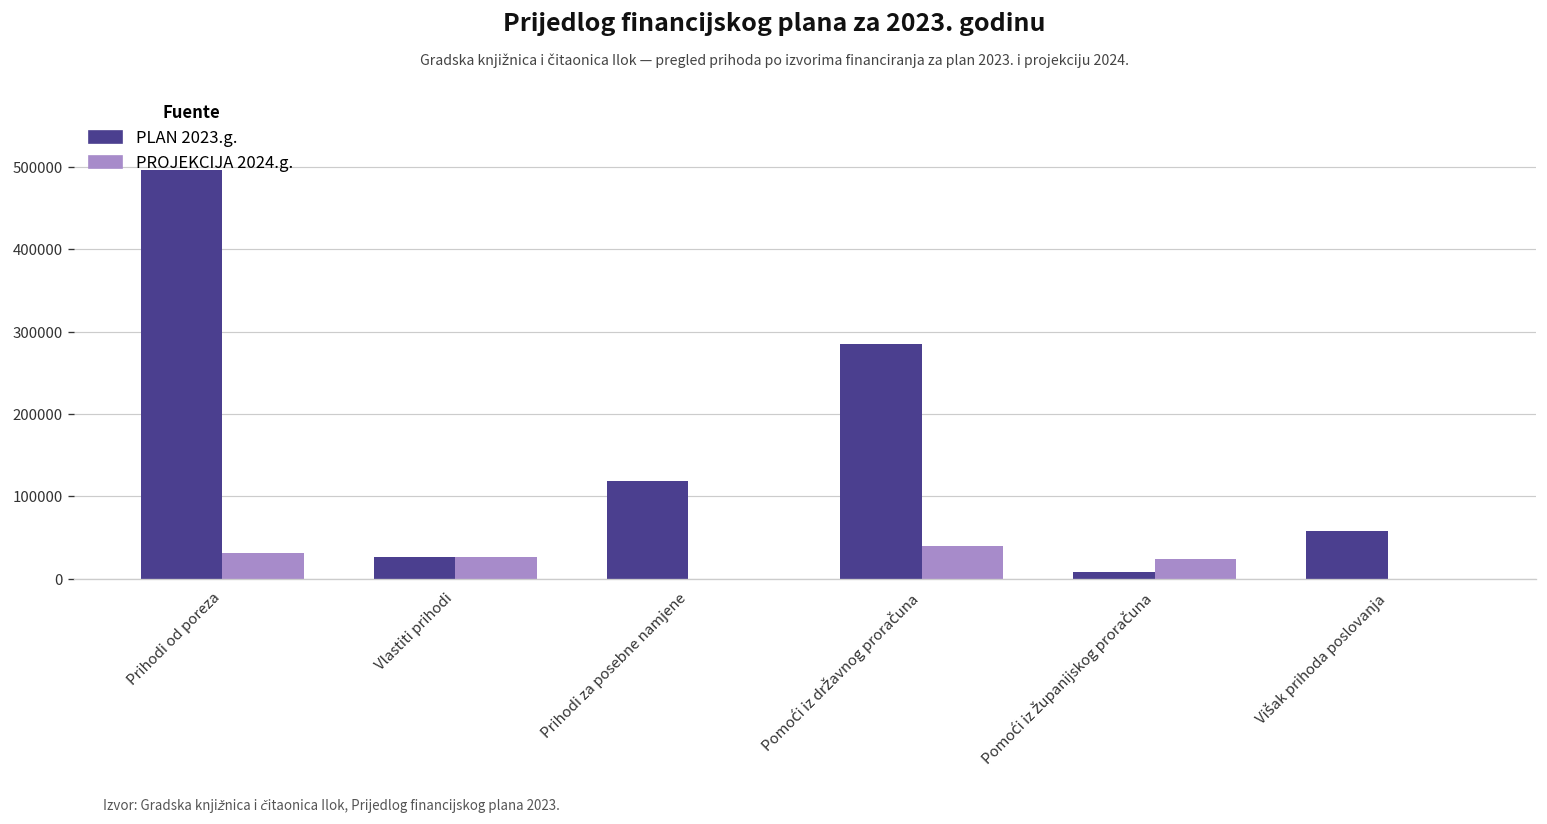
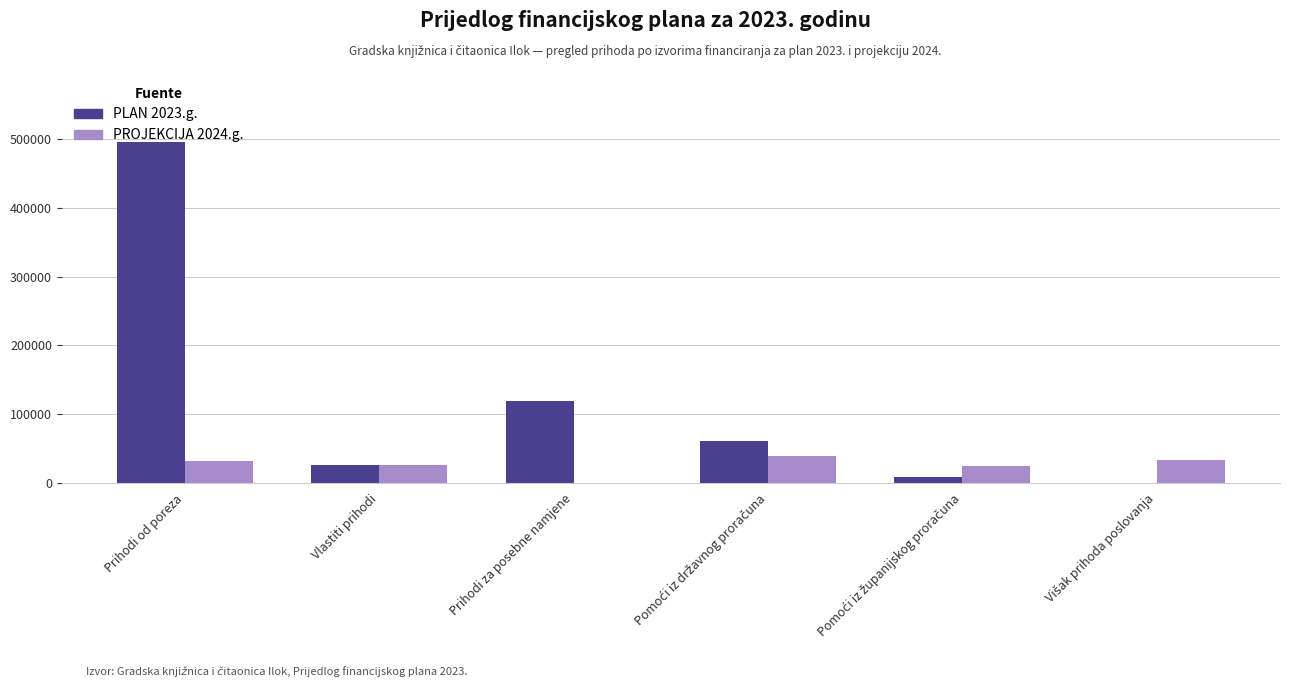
PLAN 2023.g., Pomoći iz državnog proračuna: 290000 -> 60000
PLAN 2023.g., Višak prihoda poslovanja: 60000 -> 0
PROJEKCIJA 2024.g., Višak prihoda poslovanja: 0 -> 30000
